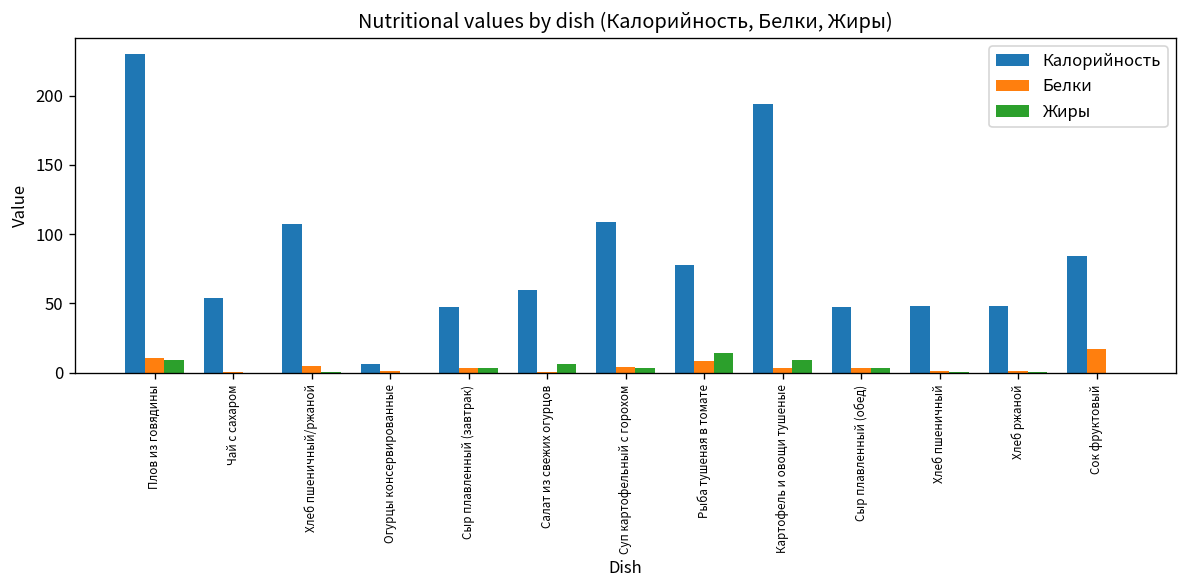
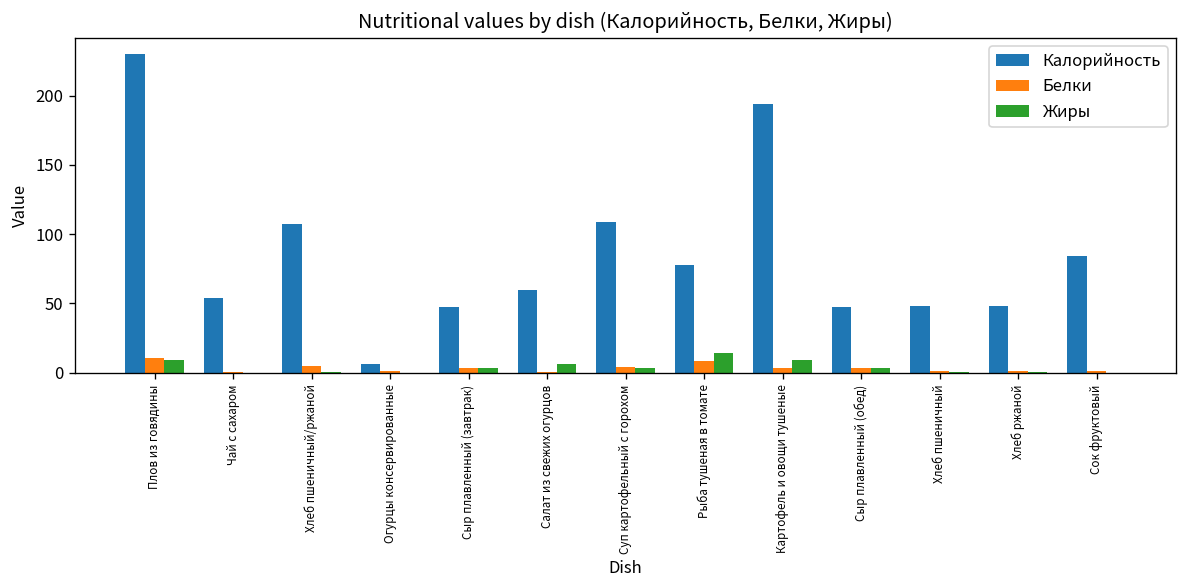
Белки, Сок фруктовый: 17 -> 1
